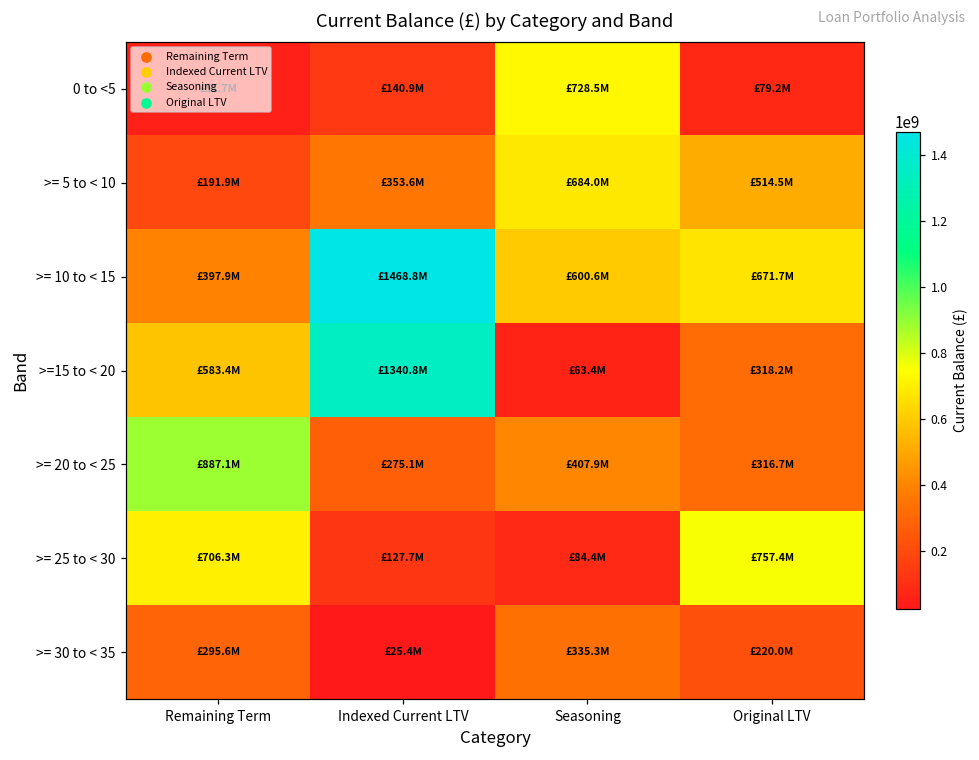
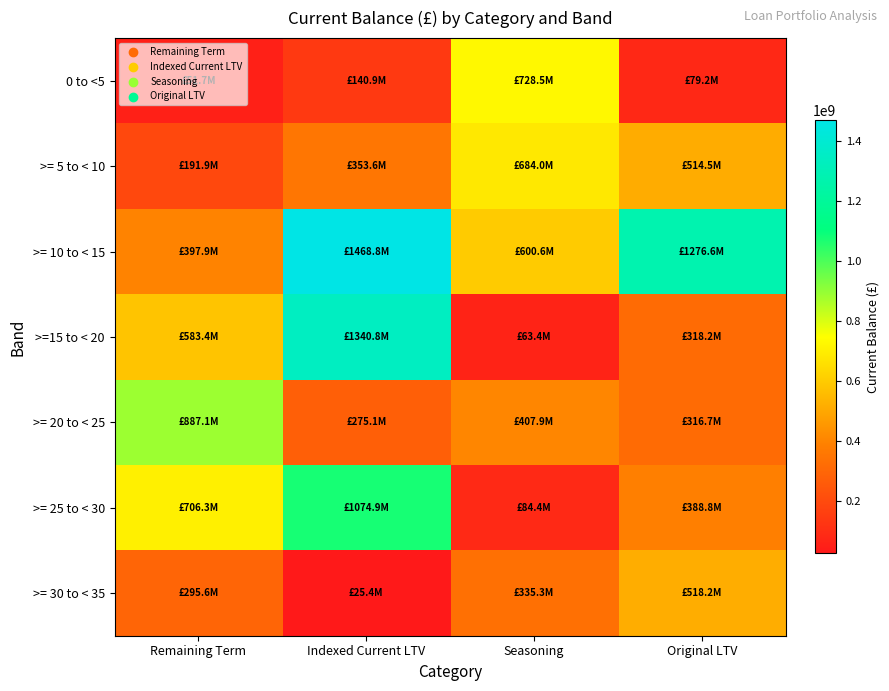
>= 10 to < 15, Original LTV: £671.7M -> £1276.6M
>= 25 to < 30, Indexed Current LTV: £127.7M -> £1074.9M
>= 25 to < 30, Original LTV: £757.4M -> £388.8M
>= 30 to < 35, Original LTV: £220.0M -> £518.2M
